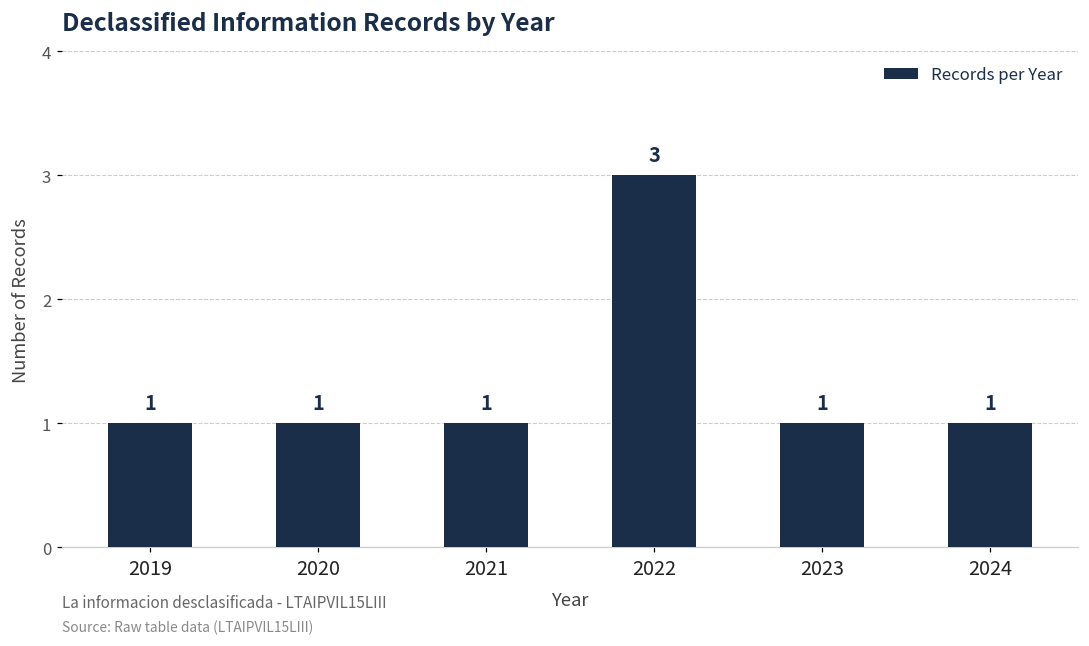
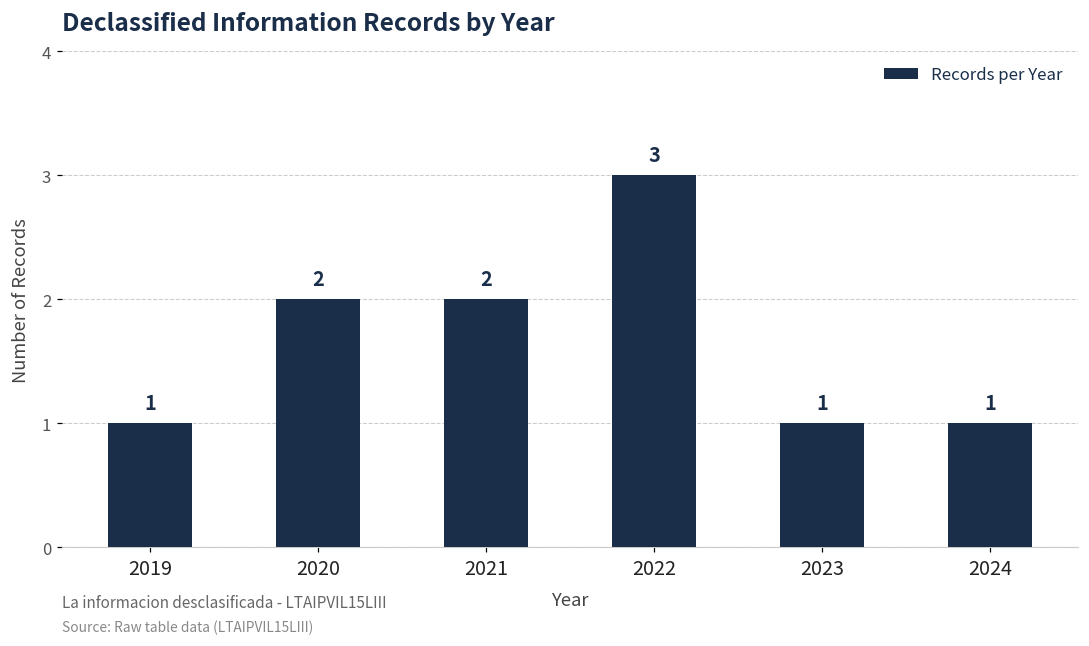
2020: 1 -> 2
2021: 1 -> 2
